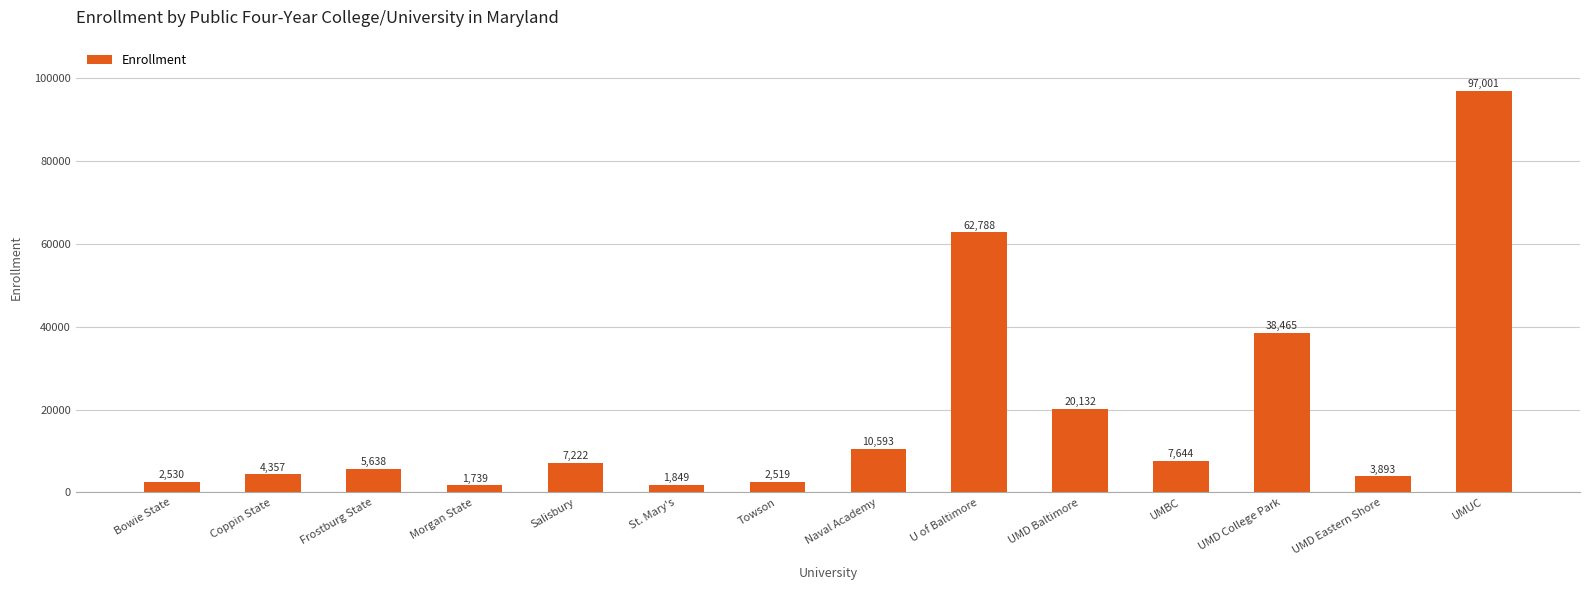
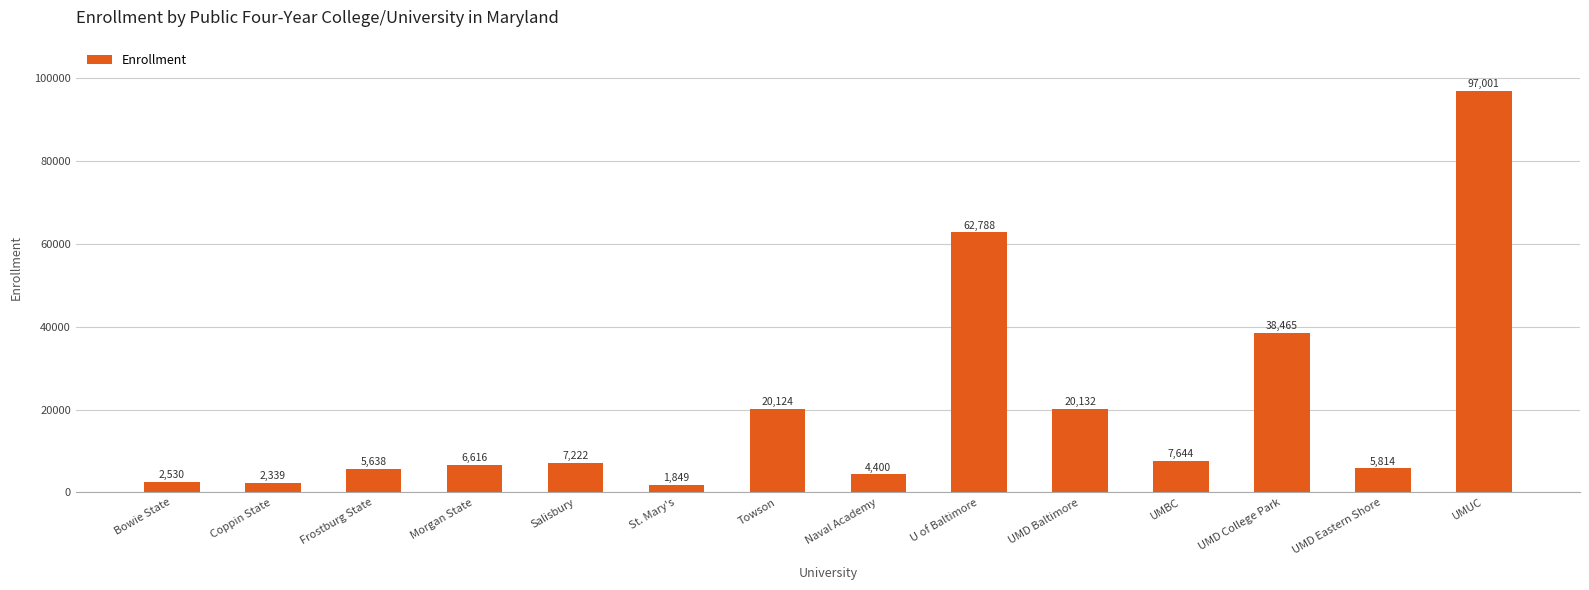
Coppin State: 4,357 -> 2,339
Morgan State: 1,739 -> 6,616
Towson: 2,519 -> 20,124
Naval Academy: 10,593 -> 4,400
UMD Eastern Shore: 3,893 -> 5,814
